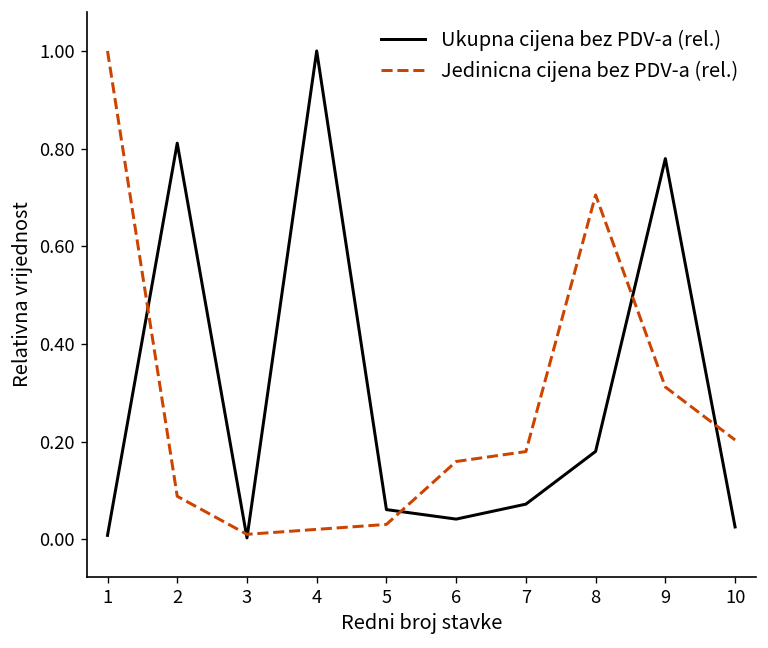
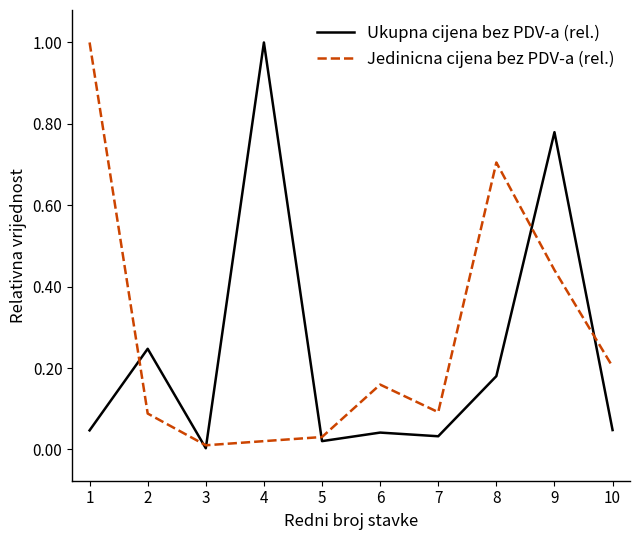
Ukupna cijena bez PDV-a (rel.), 1: 0.01 -> 0.05
Ukupna cijena bez PDV-a (rel.), 2: 0.81 -> 0.25
Ukupna cijena bez PDV-a (rel.), 5: 0.06 -> 0.02
Ukupna cijena bez PDV-a (rel.), 7: 0.07 -> 0.03
Jedinicna cijena bez PDV-a (rel.), 7: 0.18 -> 0.09
Jedinicna cijena bez PDV-a (rel.), 9: 0.31 -> 0.44
Ukupna cijena bez PDV-a (rel.), 10: 0.03 -> 0.05
